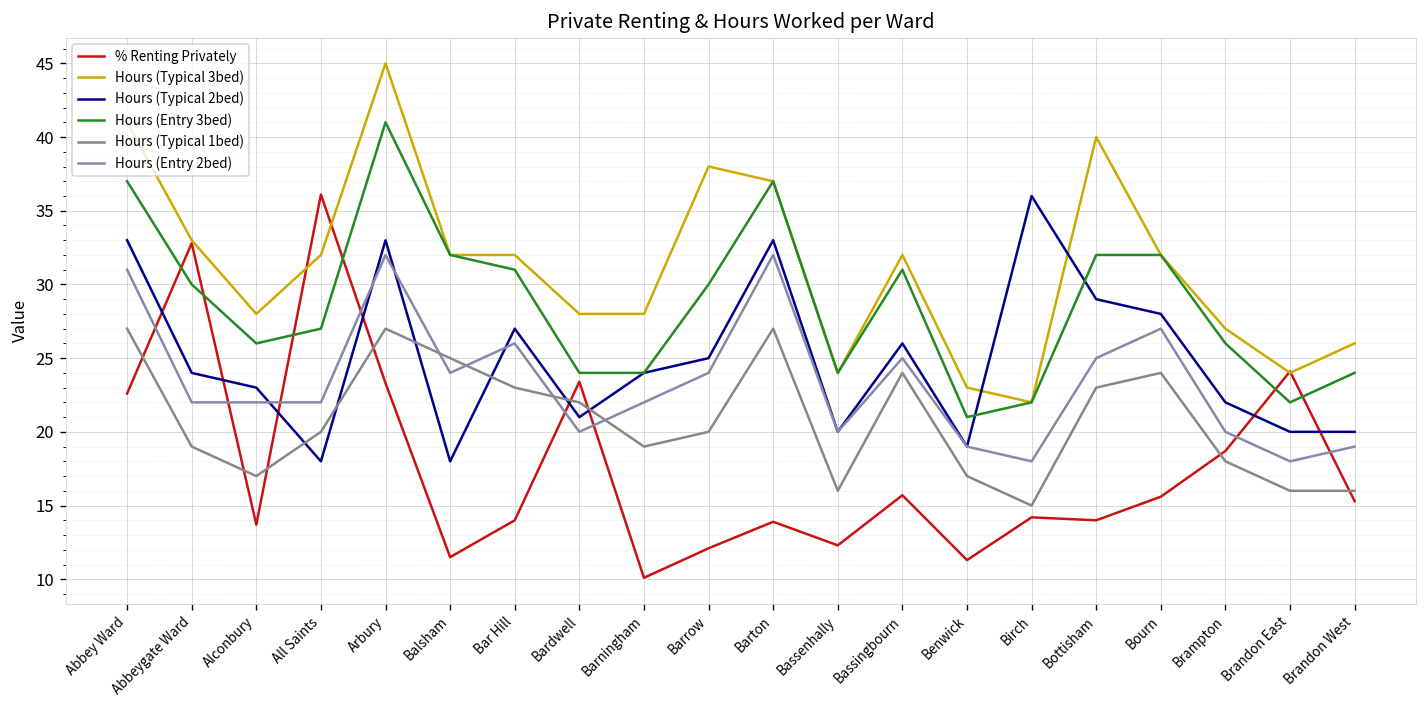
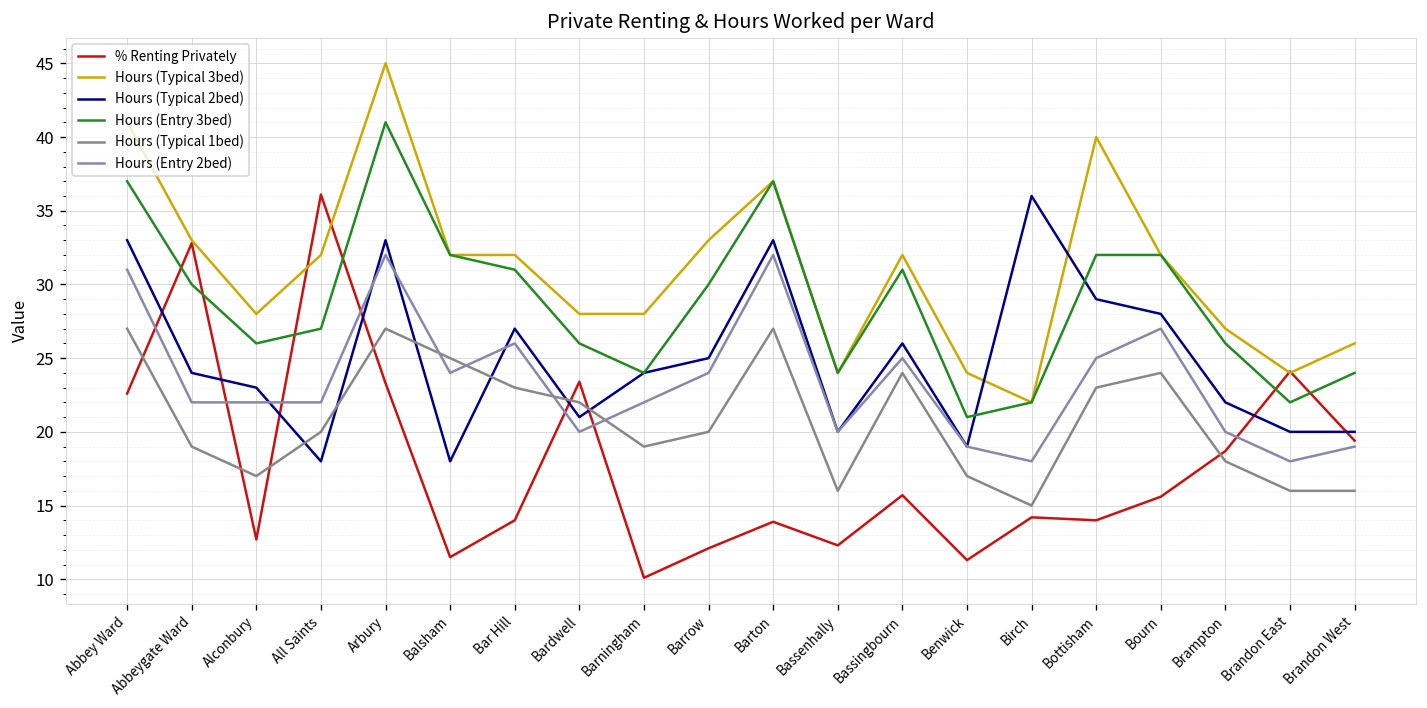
% Renting Privately, Alconbury: 13.7 -> 12.7
Hours (Entry 3bed), Bardwell: 24 -> 26
Hours (Typical 3bed), Barrow: 38 -> 33
Hours (Typical 3bed), Benwick: 23 -> 24
% Renting Privately, Brandon West: 15.3 -> 19.4
